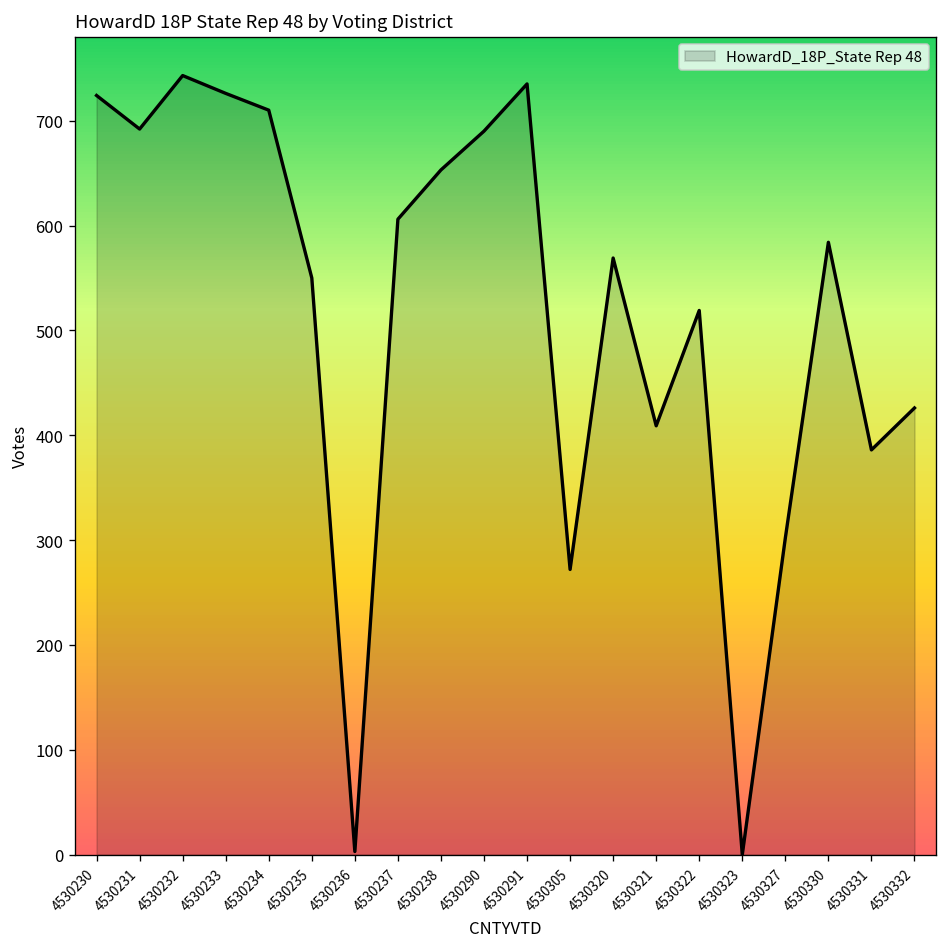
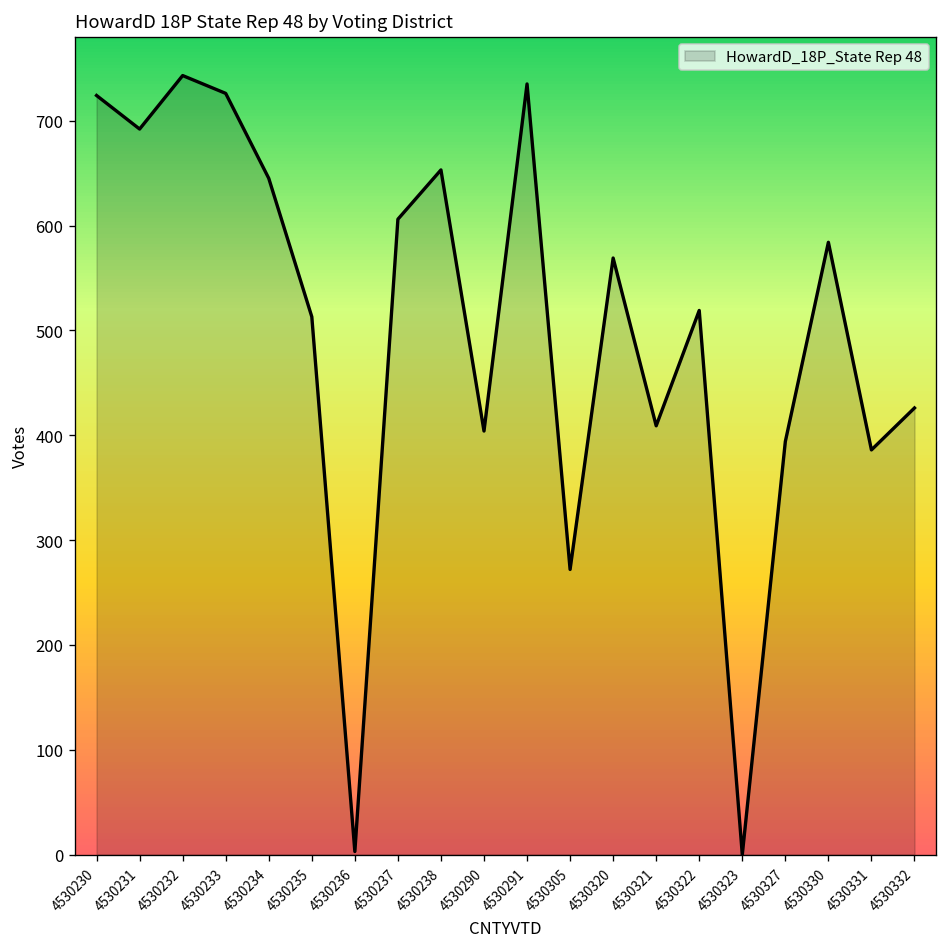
4530234: 710 -> 650
4530235: 550 -> 510
4530290: 690 -> 400
4530327: 300 -> 390
